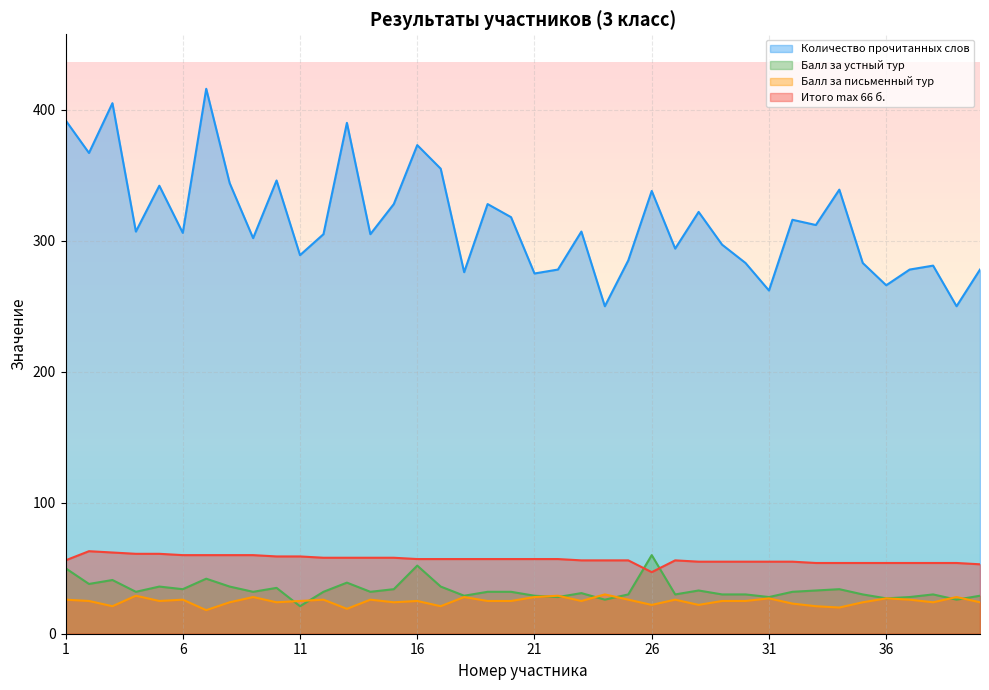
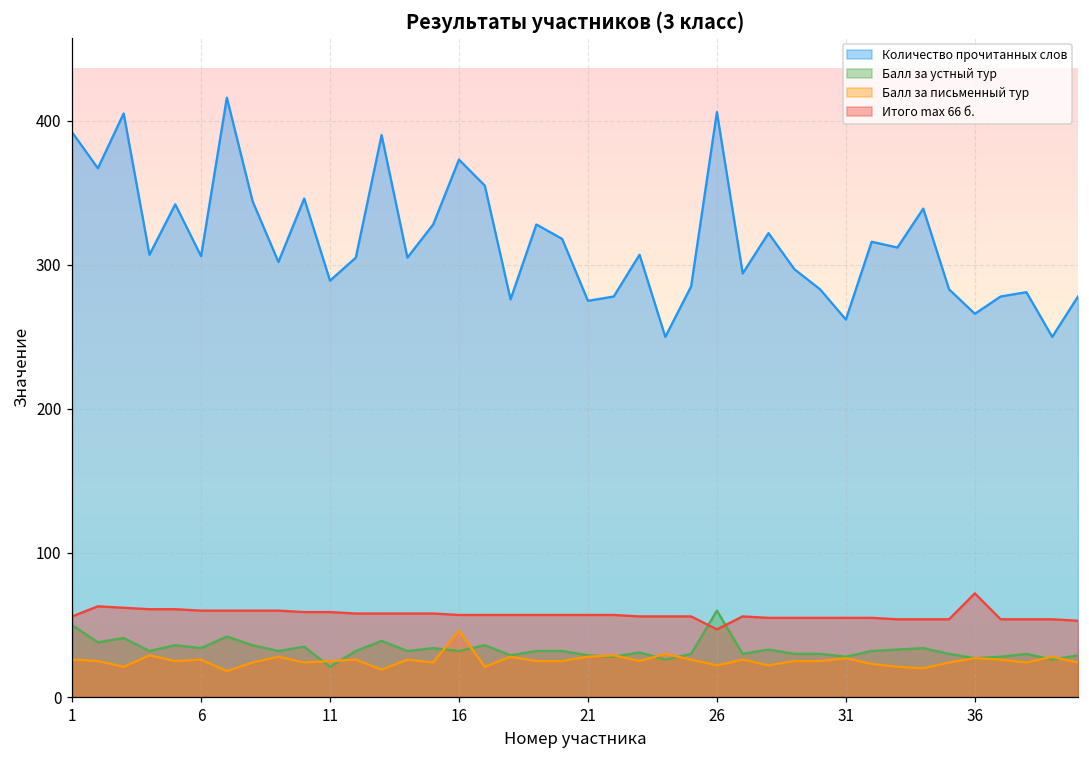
Балл за устный тур, 16: 52 -> 32
Балл за письменный тур, 16: 25 -> 46
Количество прочитанных слов, 26: 338 -> 406
Итого max 66 б., 36: 54 -> 72
